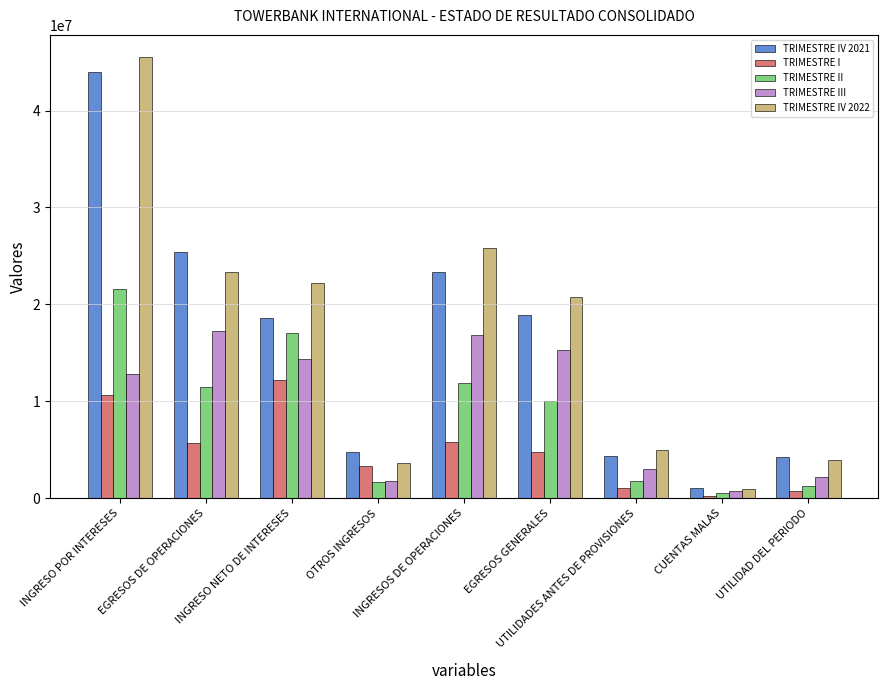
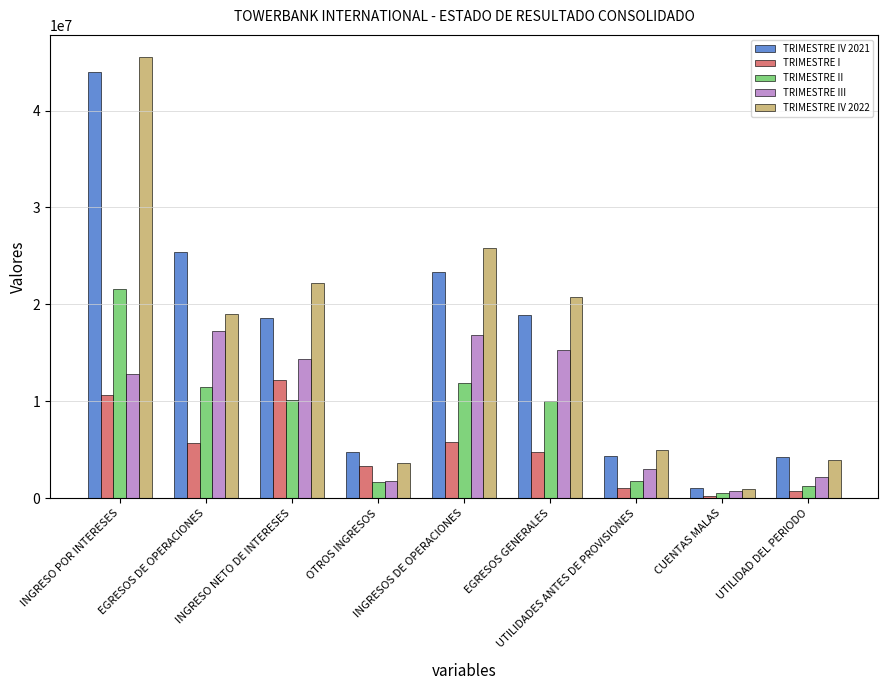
TRIMESTRE IV 2022, EGRESOS DE OPERACIONES: 23000000 -> 19000000
TRIMESTRE II, INGRESO NETO DE INTERESES: 17000000 -> 10000000
